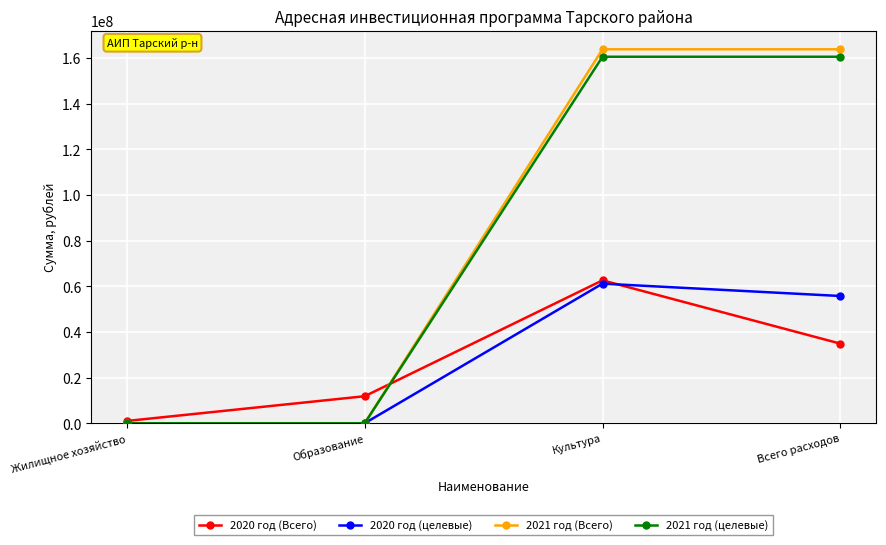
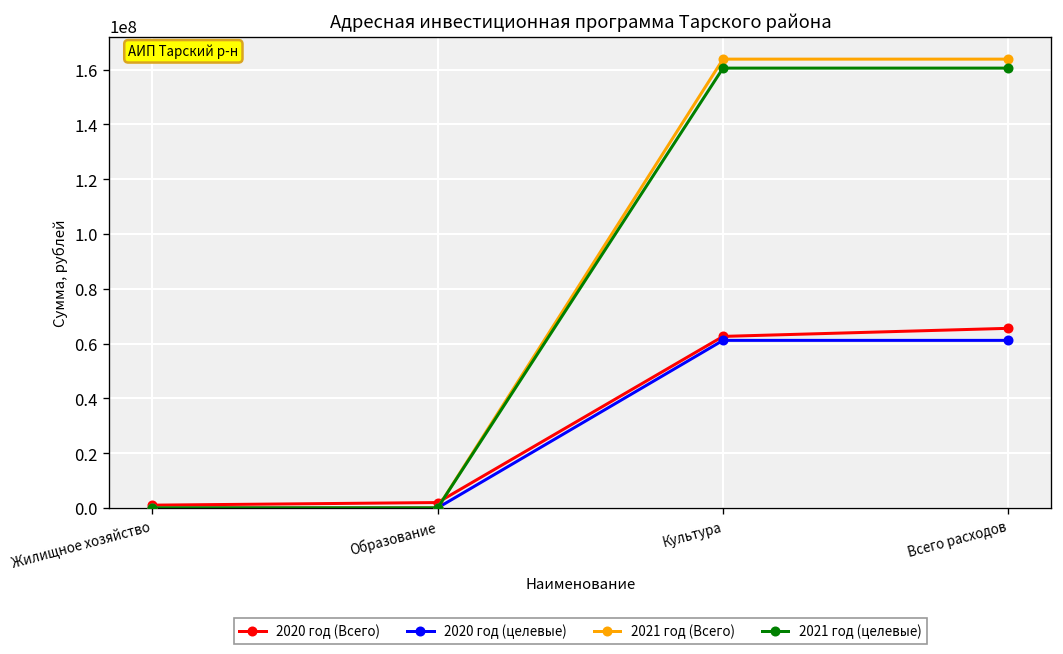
2020 год (Всего), Образование: 12000000 -> 2000000
2020 год (Всего), Всего расходов: 35000000 -> 66000000
2020 год (целевые), Всего расходов: 56000000 -> 61000000
